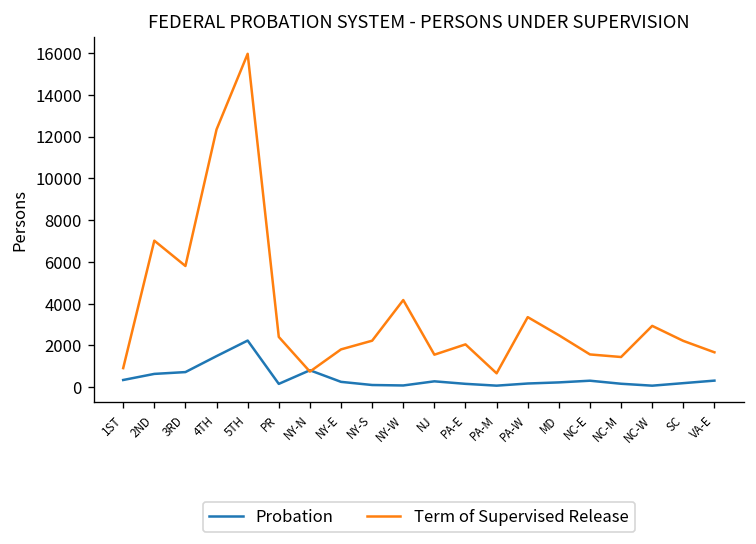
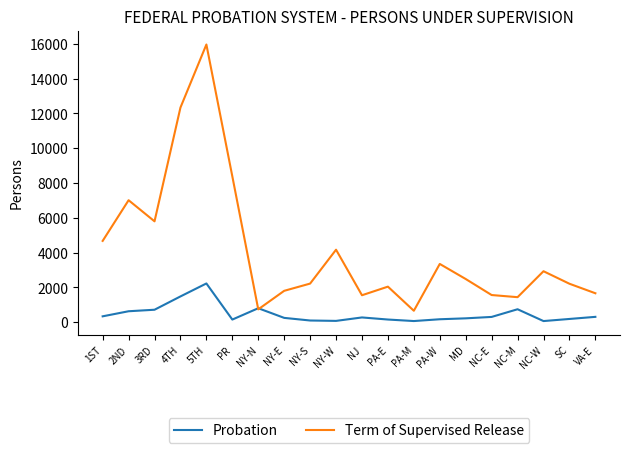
Term of Supervised Release, 1ST: 900 -> 4700
Term of Supervised Release, PR: 2400 -> 8400
Probation, NC-M: 200 -> 700
